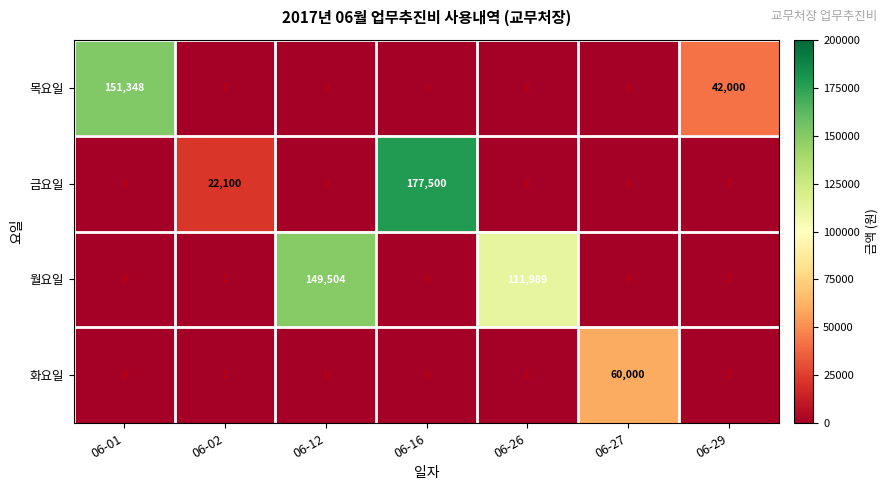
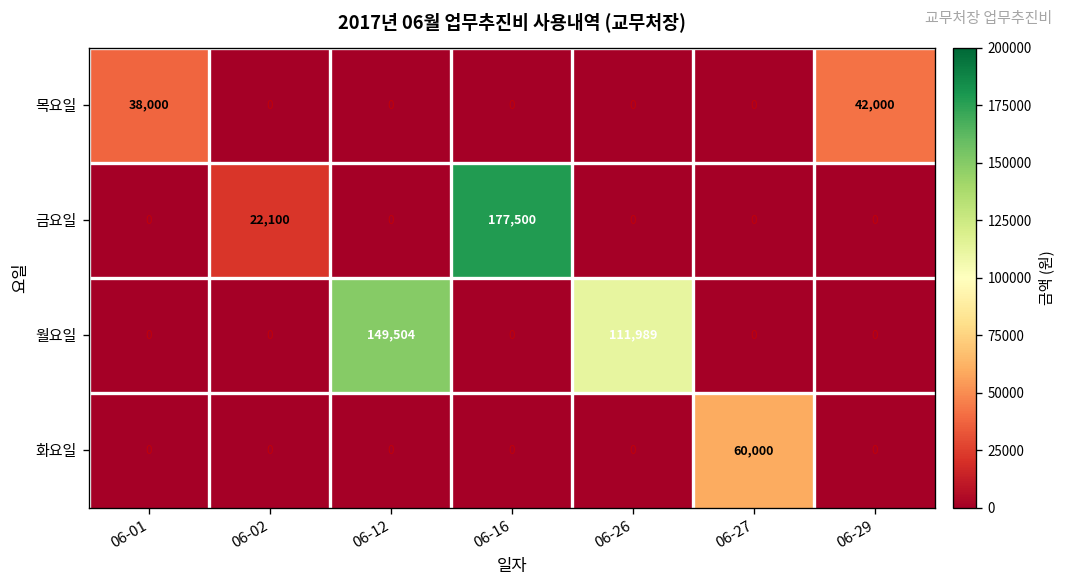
목요일, 06-01: 151,348 -> 38,000
